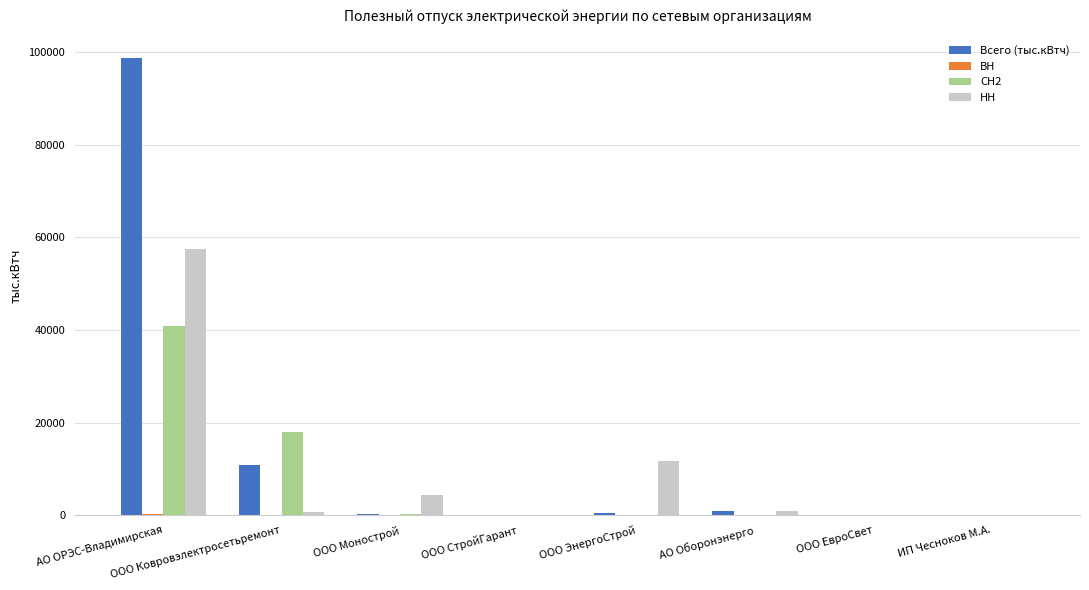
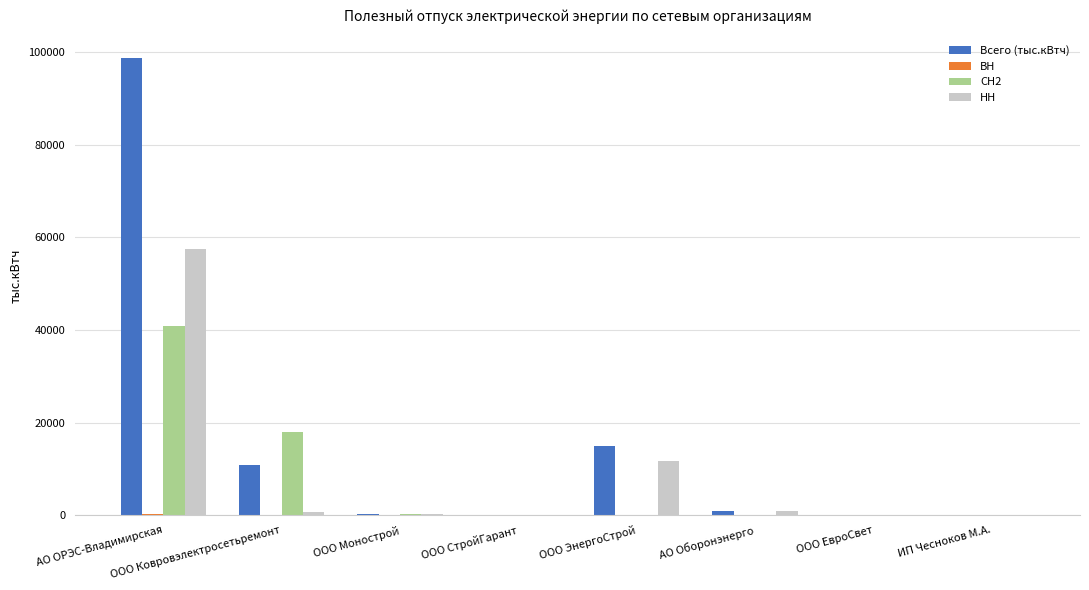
НН, ООО Монострой: 4000 -> 0
Всего (тыс.кВтч), ООО ЭнергоСтрой: 0 -> 15000
